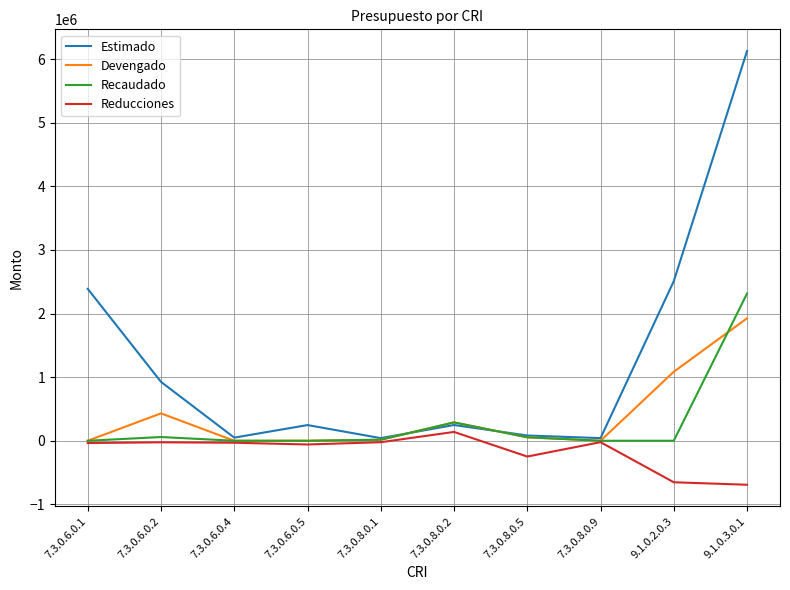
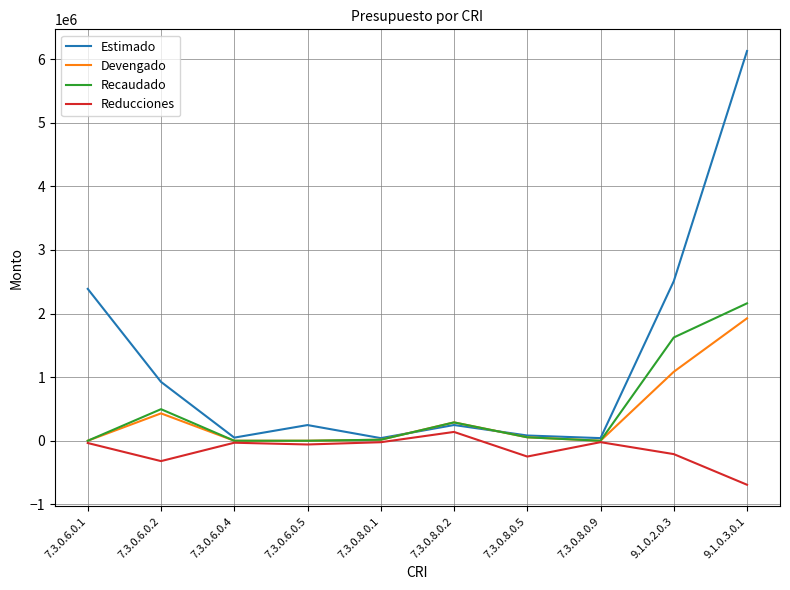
Recaudado, 7.3.0.6.0.2: 100000 -> 500000
Reducciones, 7.3.0.6.0.2: 0 -> -300000
Recaudado, 9.1.0.2.0.3: 0 -> 1600000
Reducciones, 9.1.0.2.0.3: -700000 -> -200000
Recaudado, 9.1.0.3.0.1: 2300000 -> 2200000
